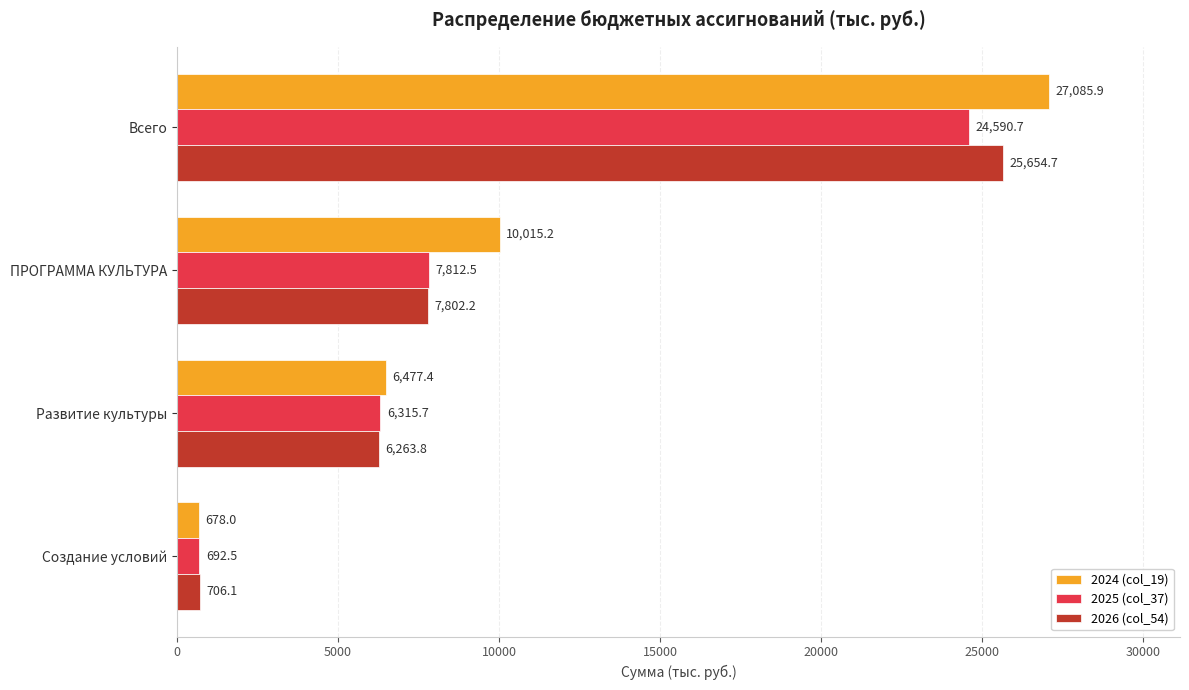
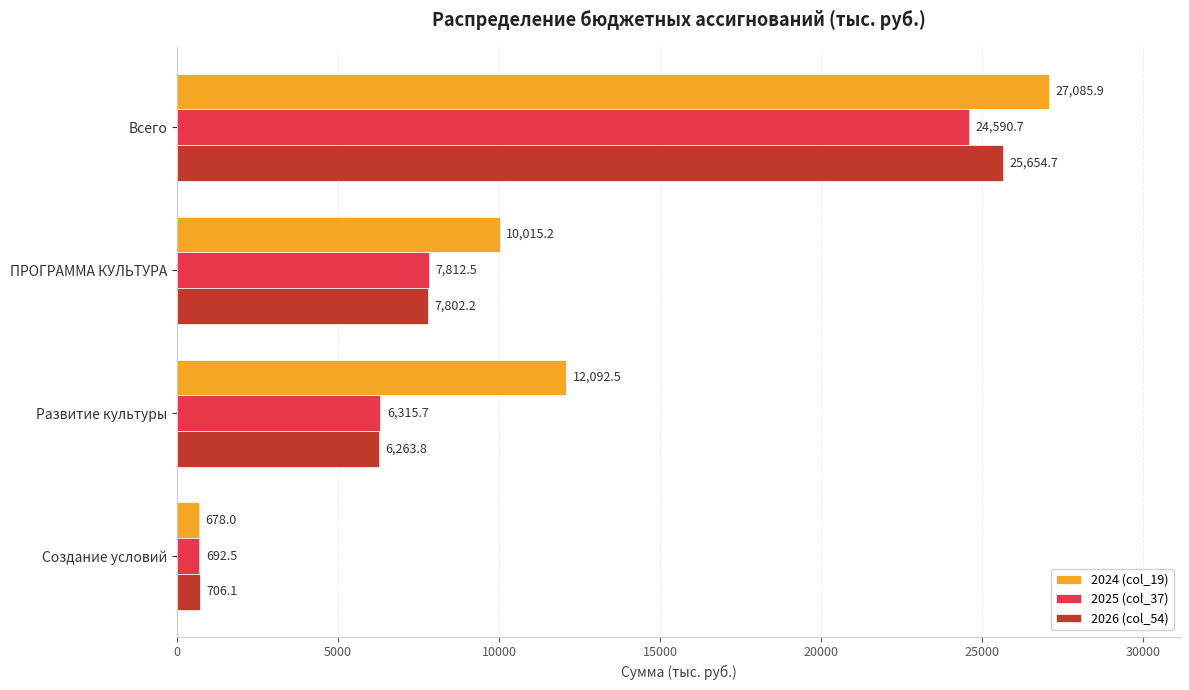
2024 (col_19), Развитие культуры: 6,477.4 -> 12,092.5
